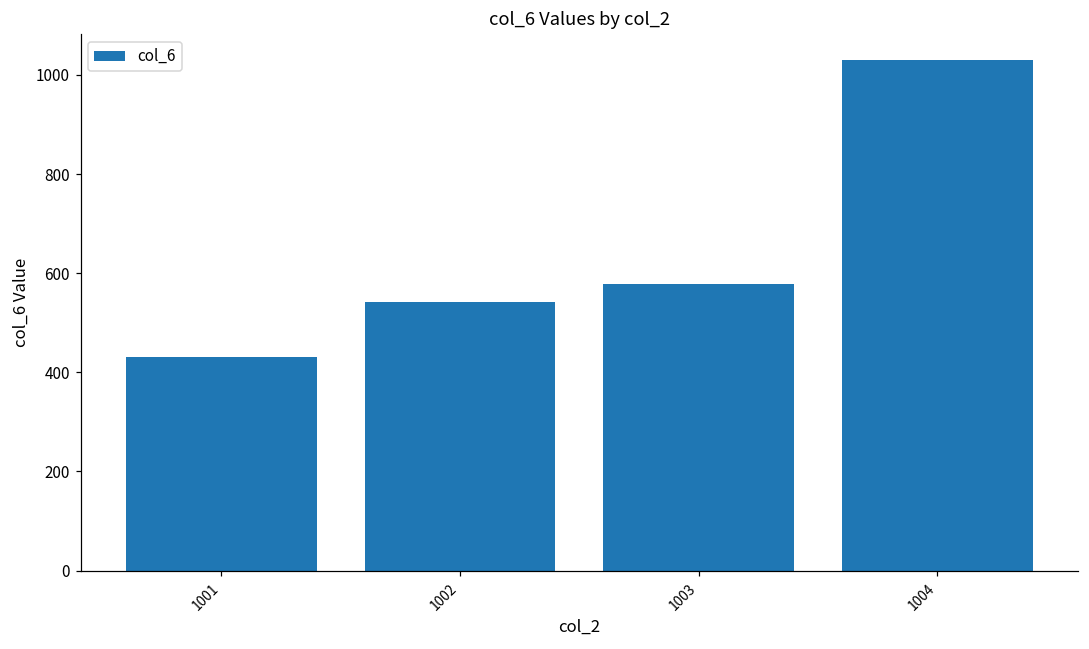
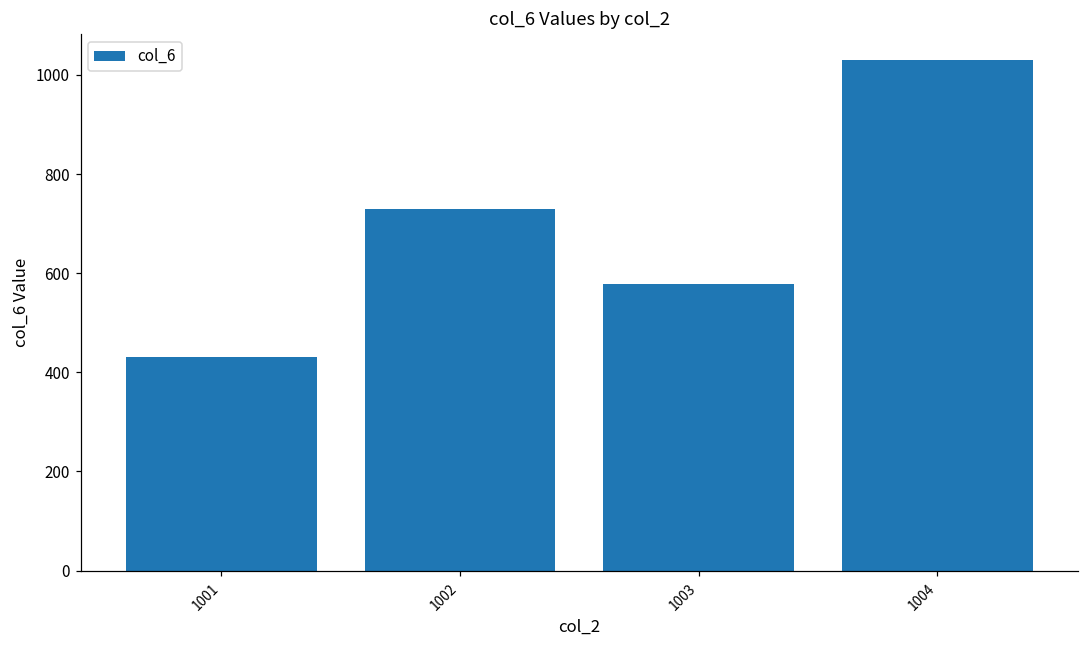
1002: 540 -> 730
